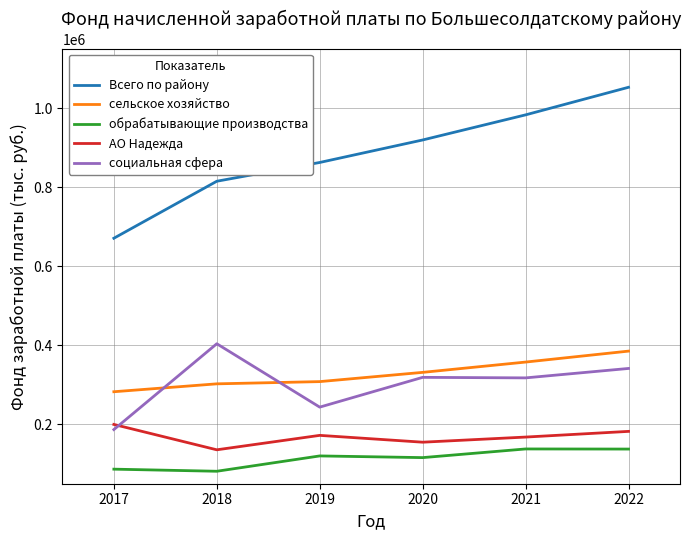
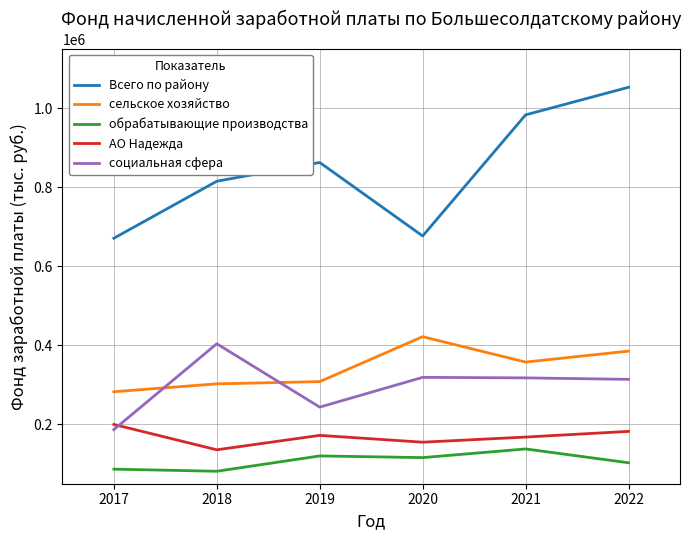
Всего по району, 2020: 920000 -> 680000
сельское хозяйство, 2020: 330000 -> 420000
обрабатывающие производства, 2022: 140000 -> 100000
социальная сфера, 2022: 340000 -> 310000
